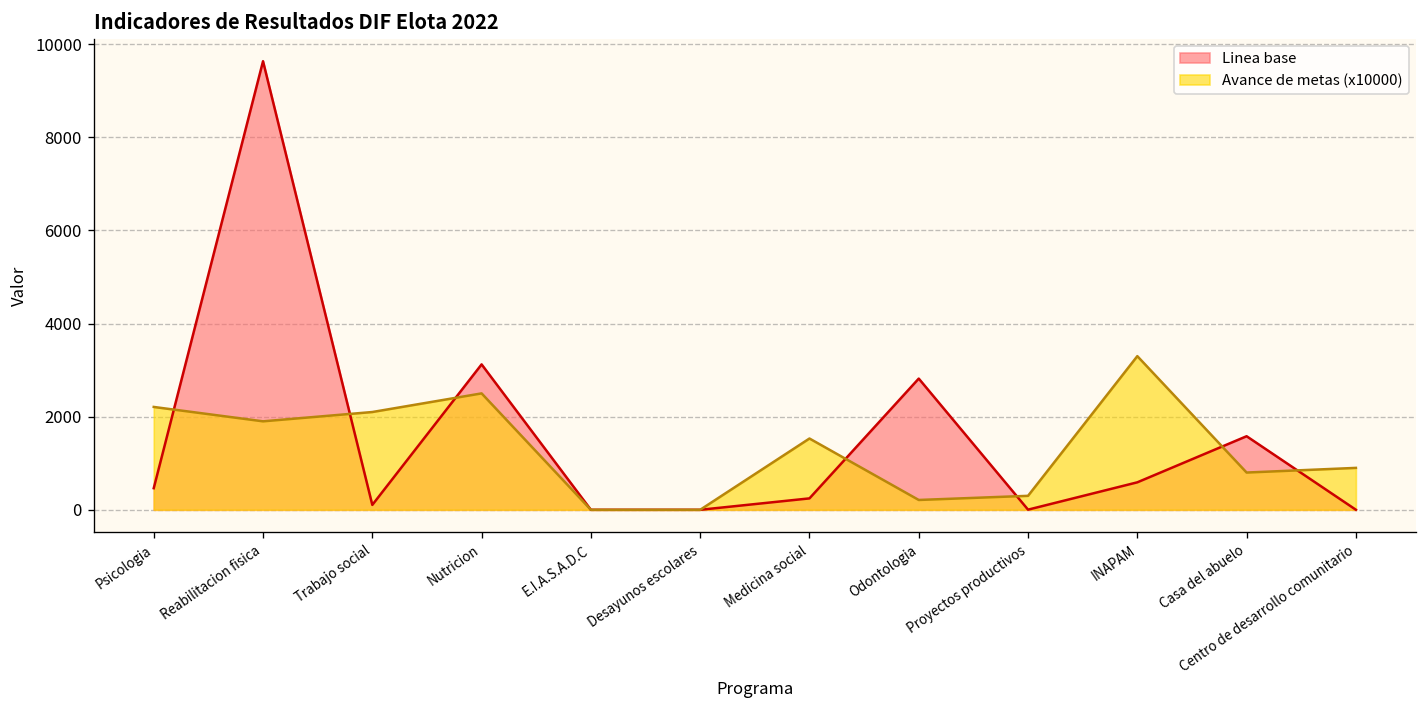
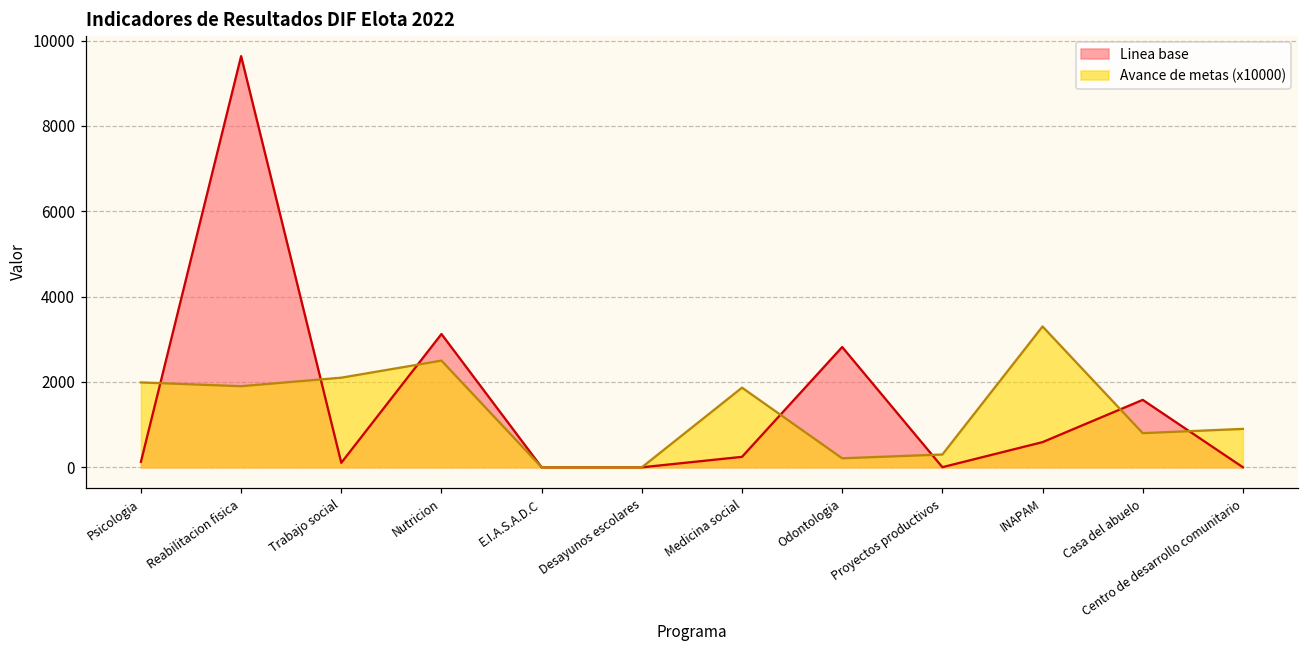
Linea base, Psicologia: 500 -> 100
Avance de metas (x10000), Psicologia: 2200 -> 2000
Avance de metas (x10000), Medicina social: 1500 -> 1900
